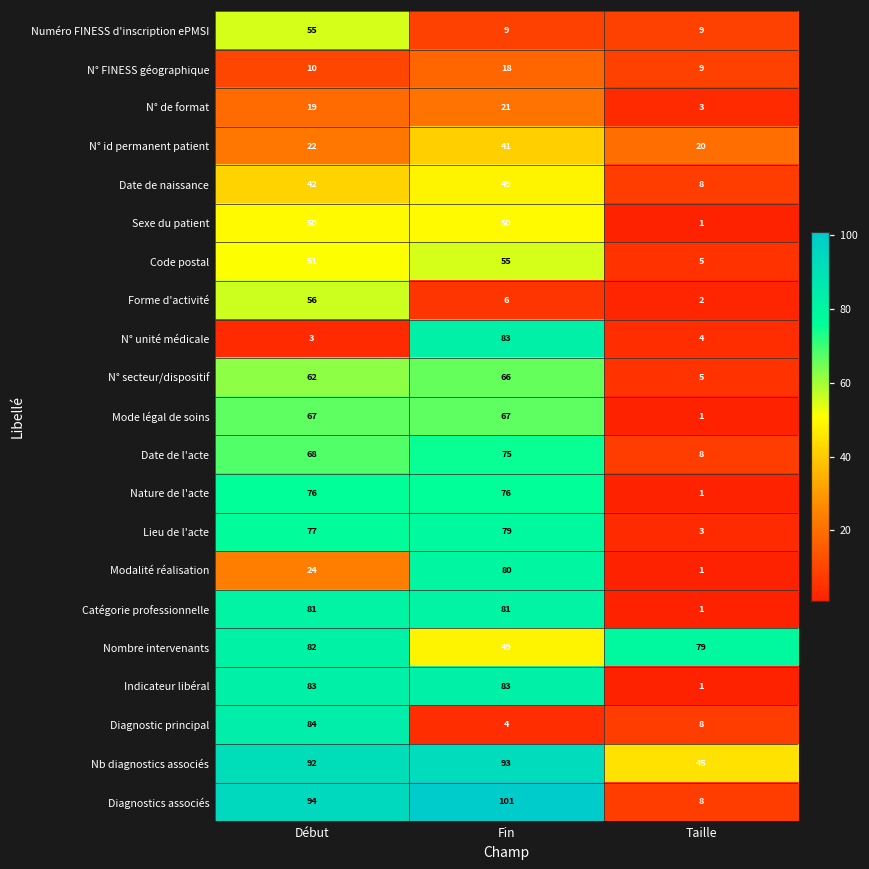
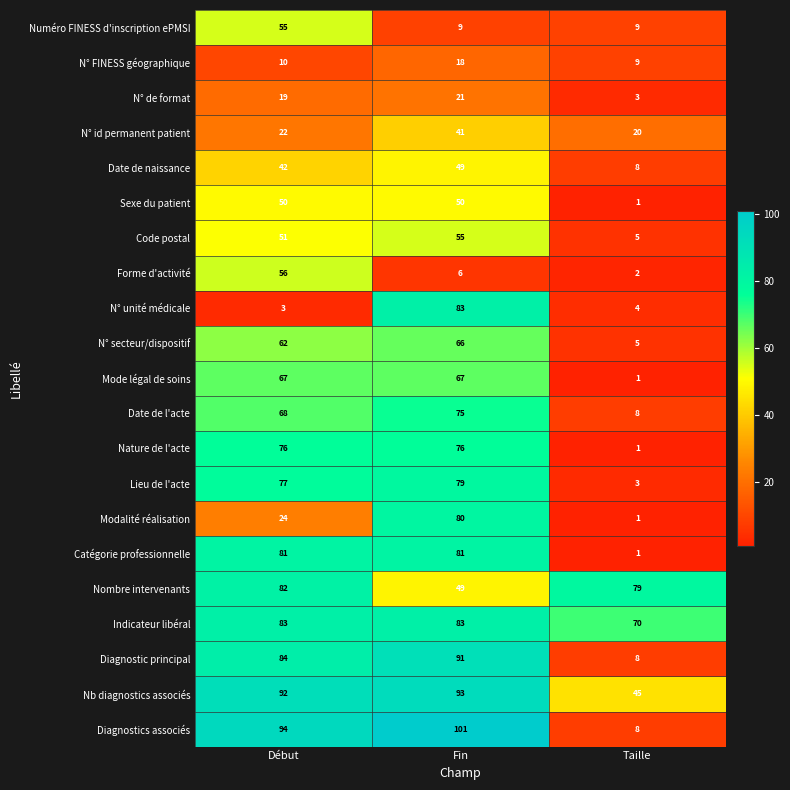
Indicateur libéral, Taille: 1 -> 70
Diagnostic principal, Fin: 4 -> 91
